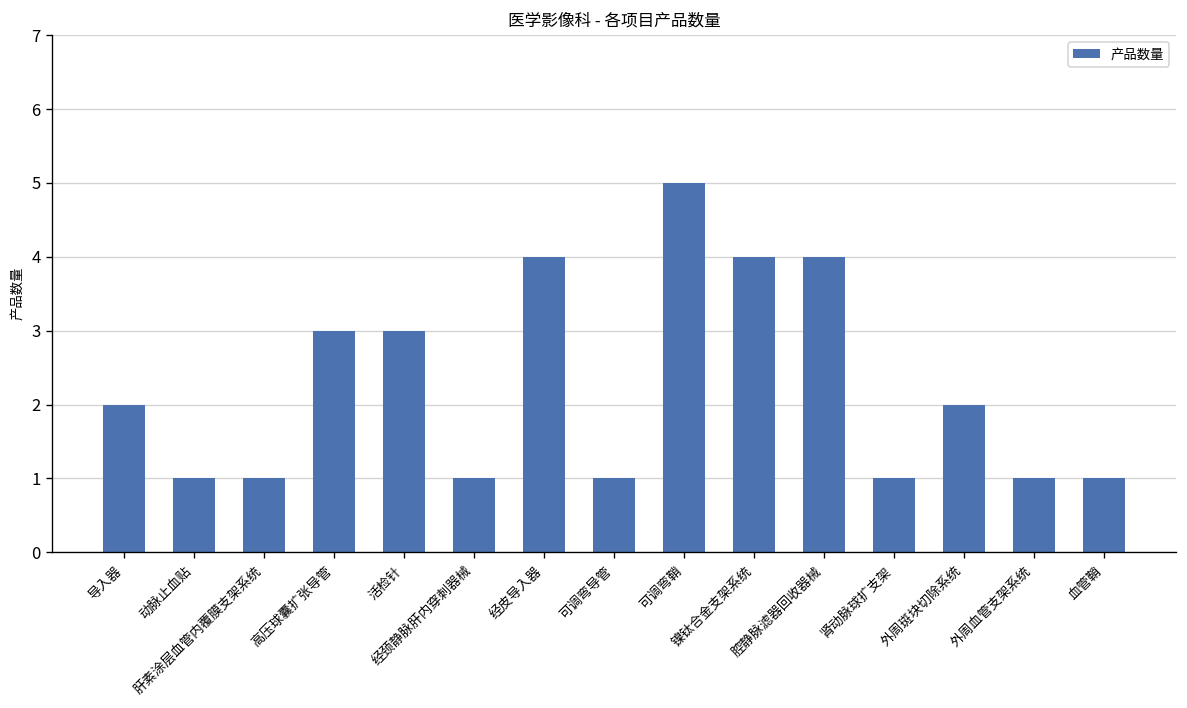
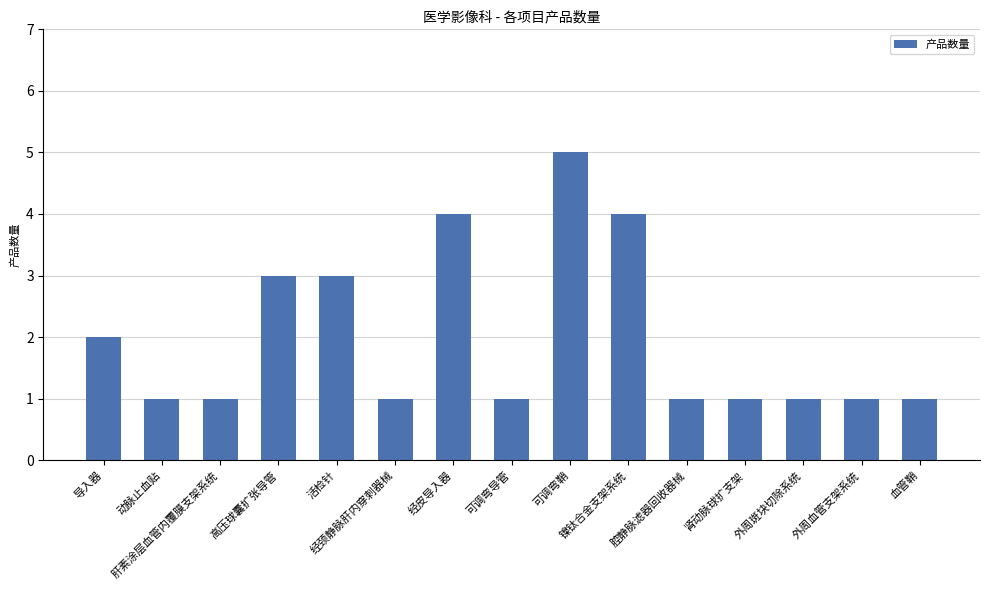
腔静脉滤器回收器械: 4 -> 1
外周斑块切除系统: 2 -> 1
